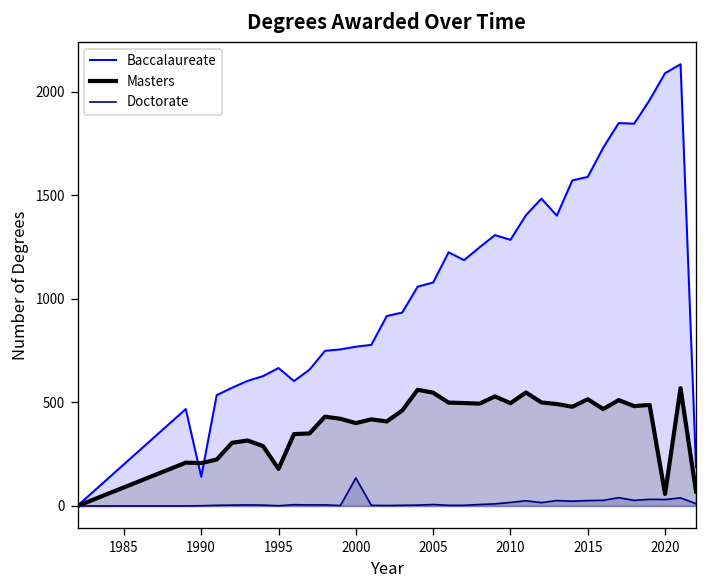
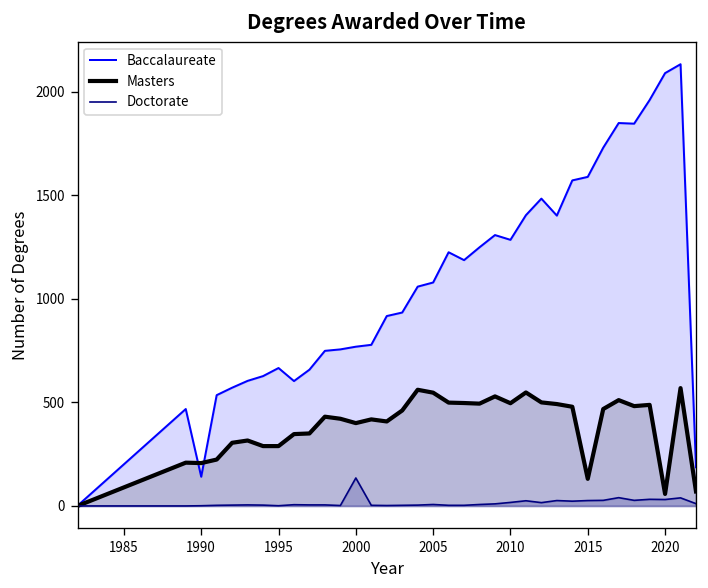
Masters, 1995: 180 -> 290
Masters, 2015: 520 -> 130
